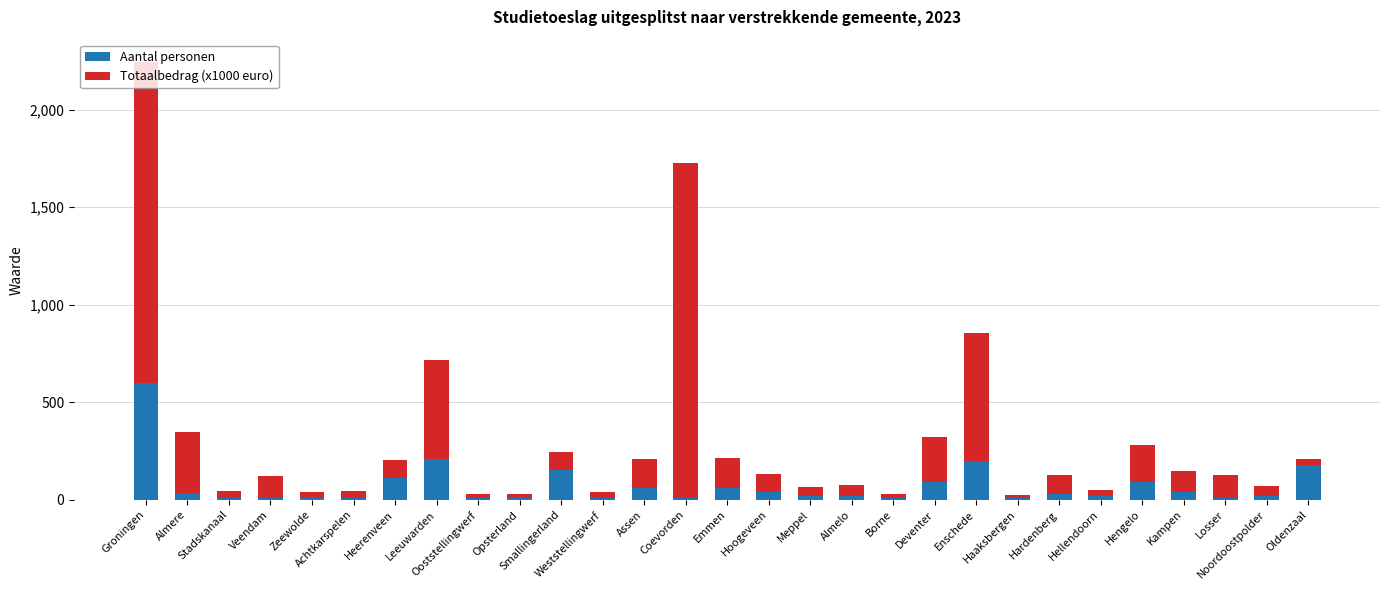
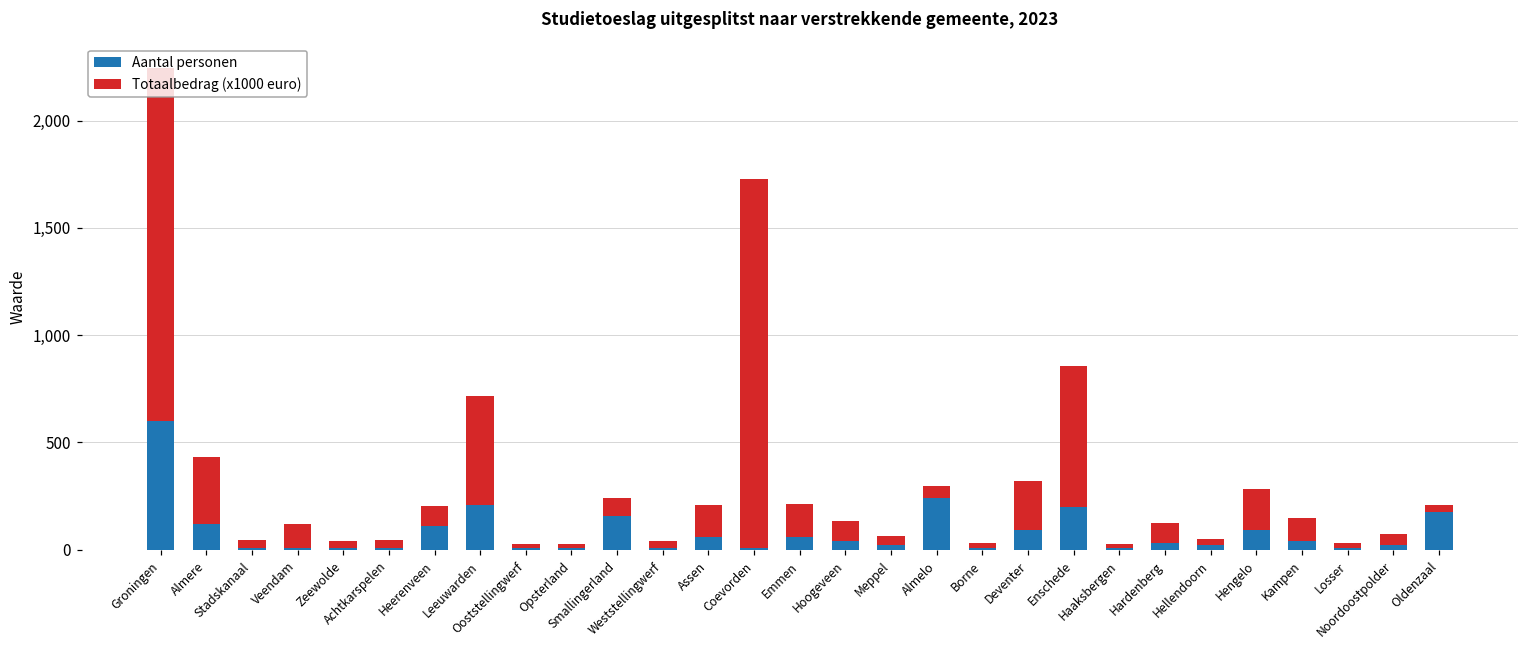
Aantal personen, Almere: 30 -> 120
Aantal personen, Almelo: 20 -> 240
Totaalbedrag (x1000 euro), Losser: 120 -> 20
